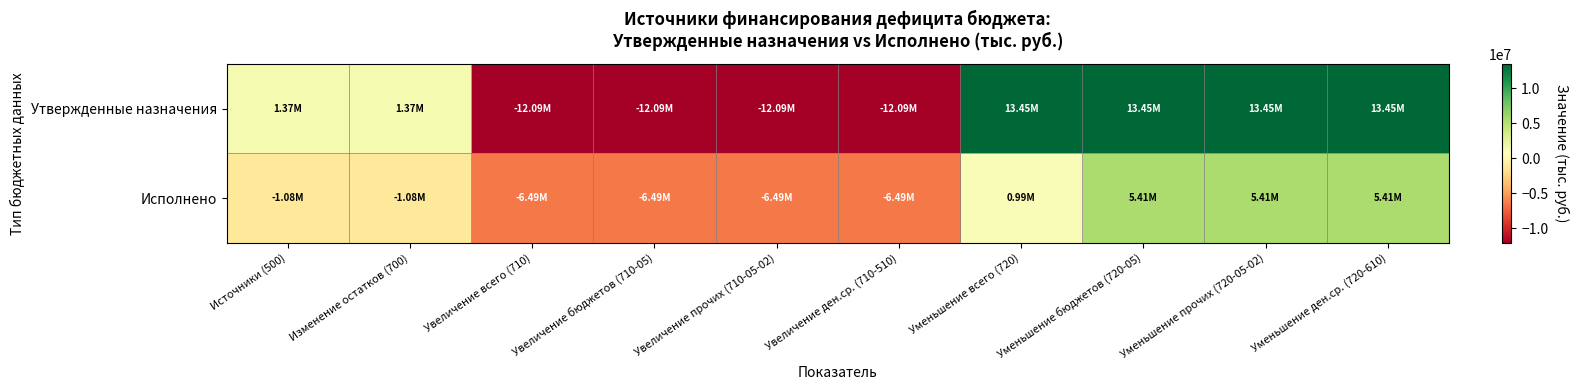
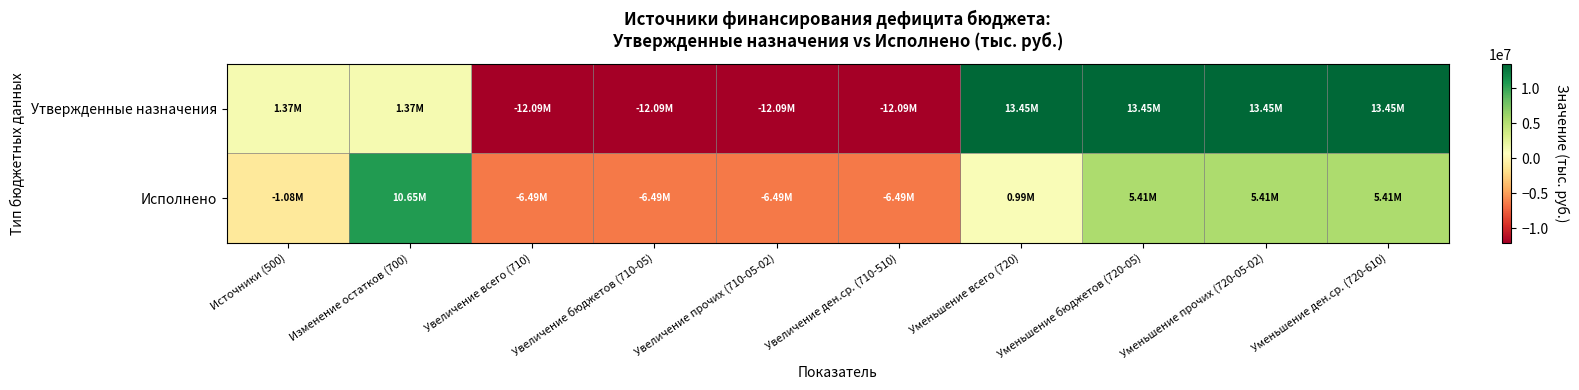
Исполнено, Изменение остатков (700): -1.08M -> 10.65M
